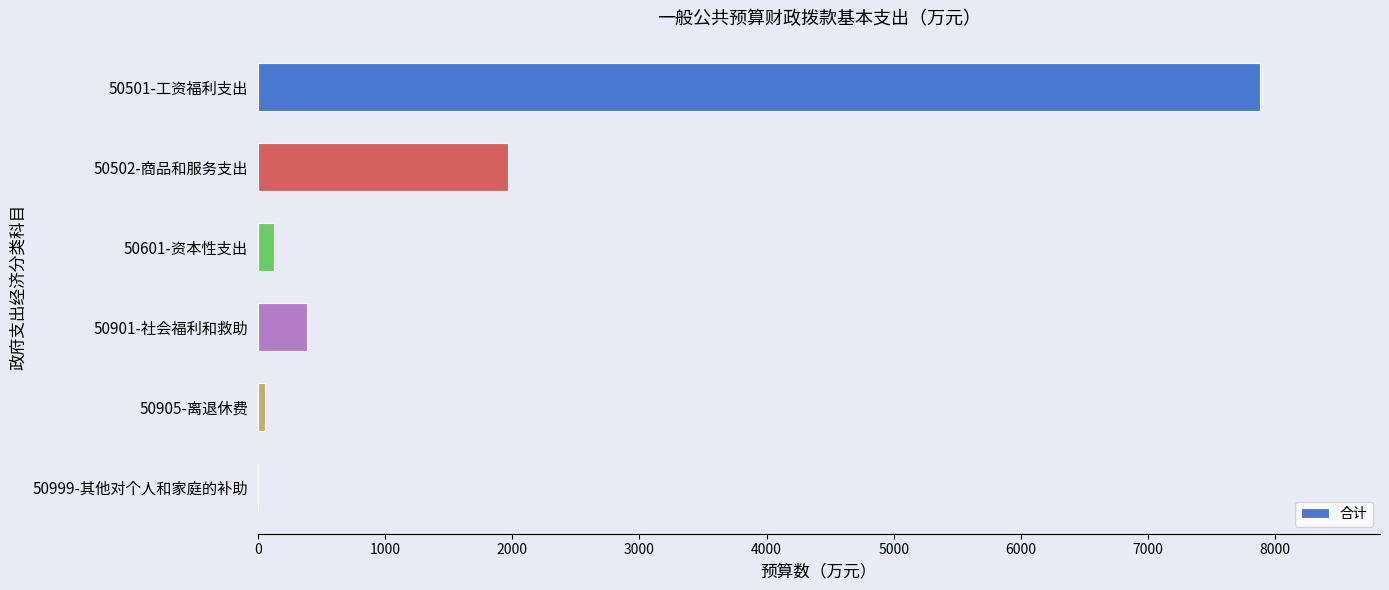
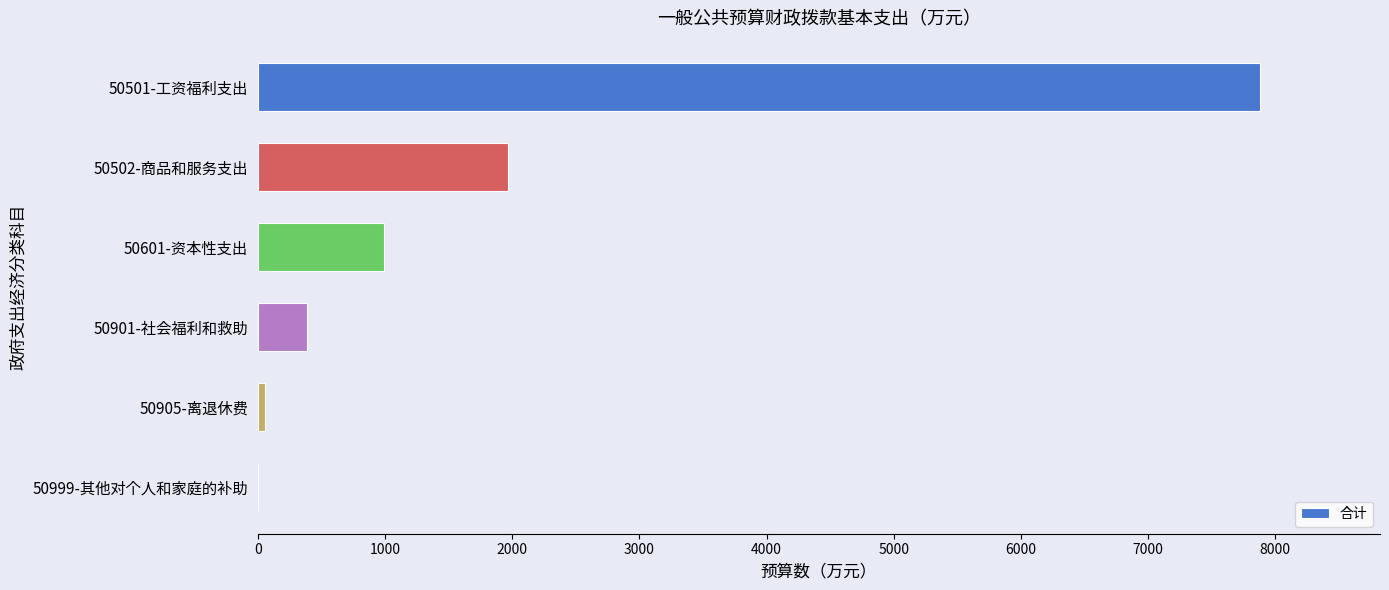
50601-资本性支出: 130 -> 990
